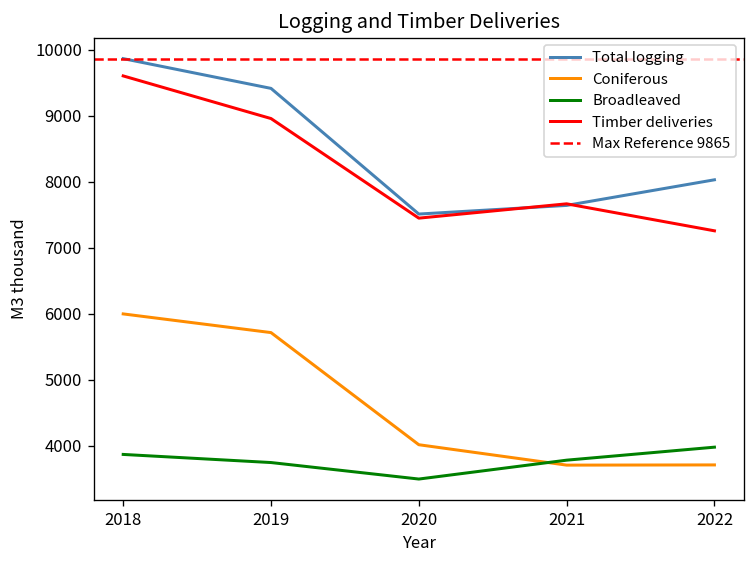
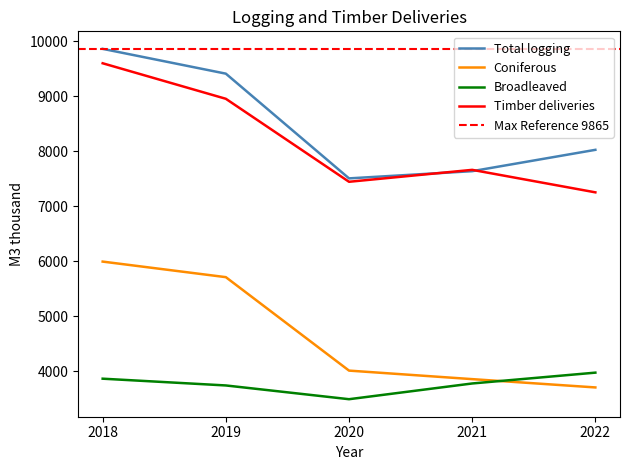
Coniferous, 2021: 3700 -> 3900
